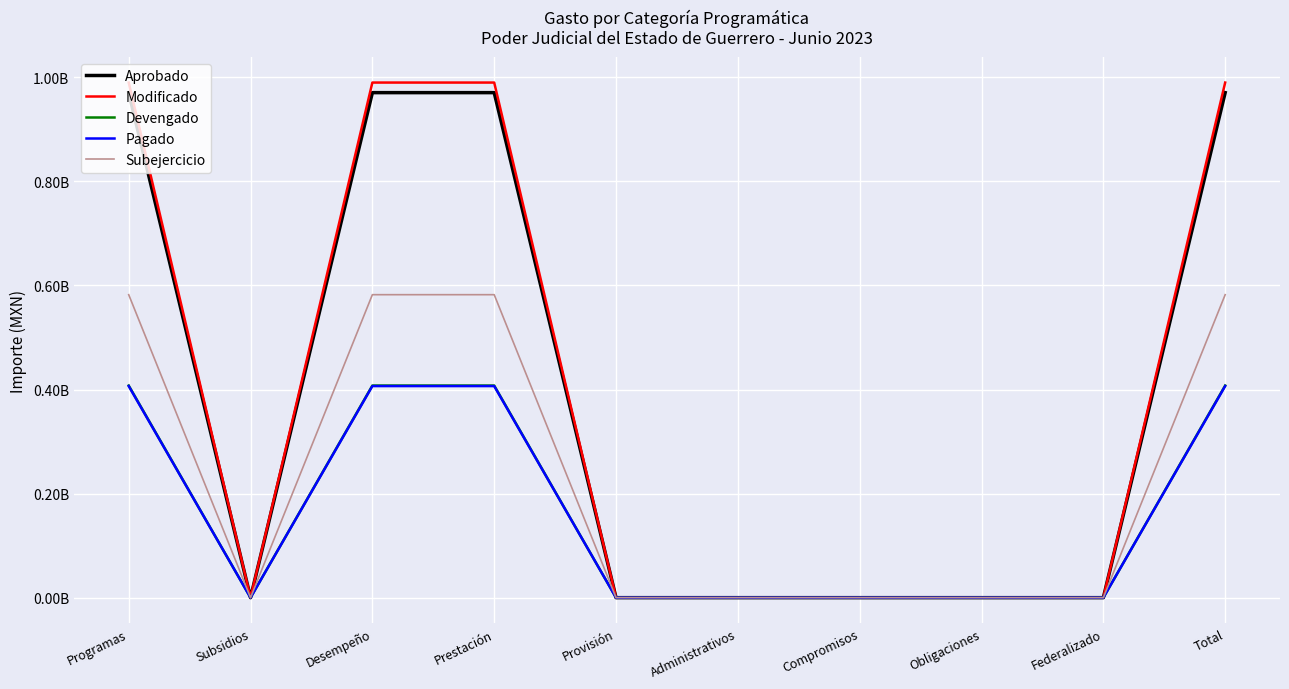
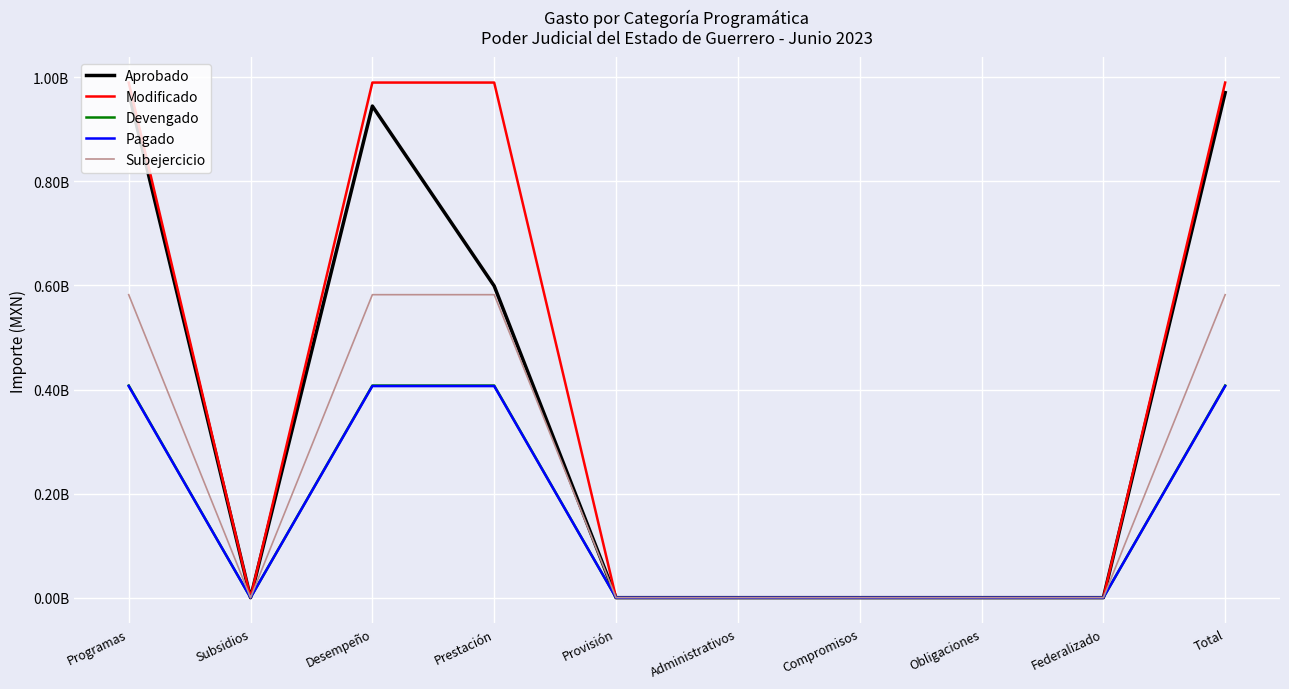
Aprobado, Desempeño: 970000000 -> 940000000
Aprobado, Prestación: 970000000 -> 600000000
